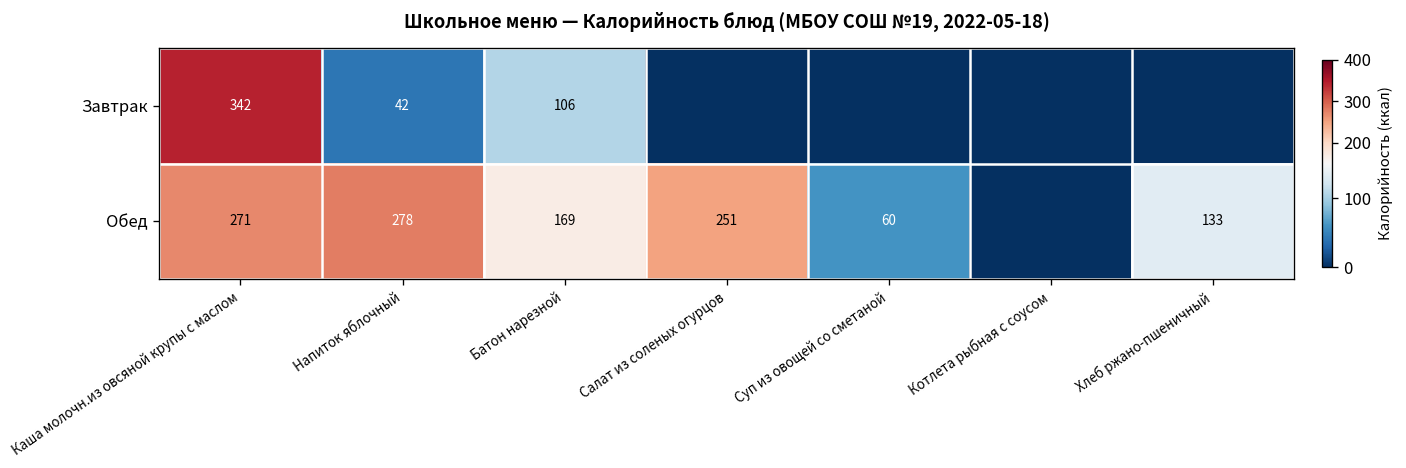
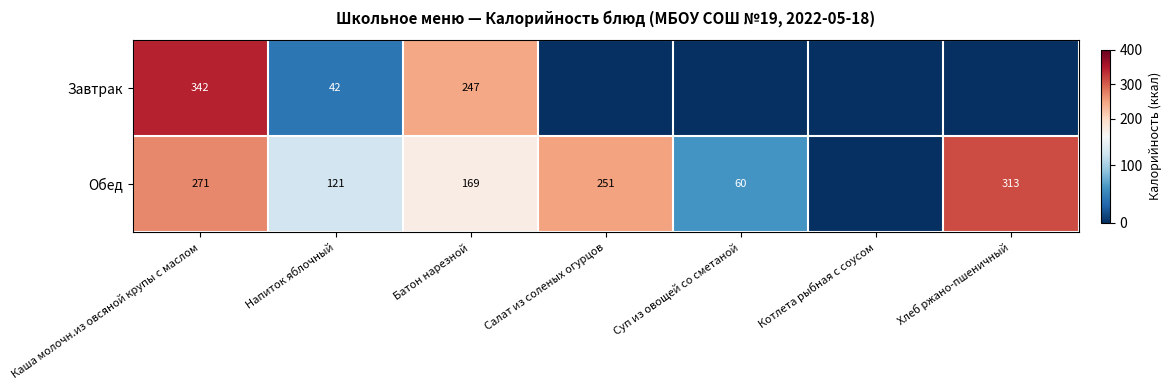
Завтрак, Батон нарезной: 106 -> 247
Обед, Напиток яблочный: 278 -> 121
Обед, Хлеб ржано-пшеничный: 133 -> 313
